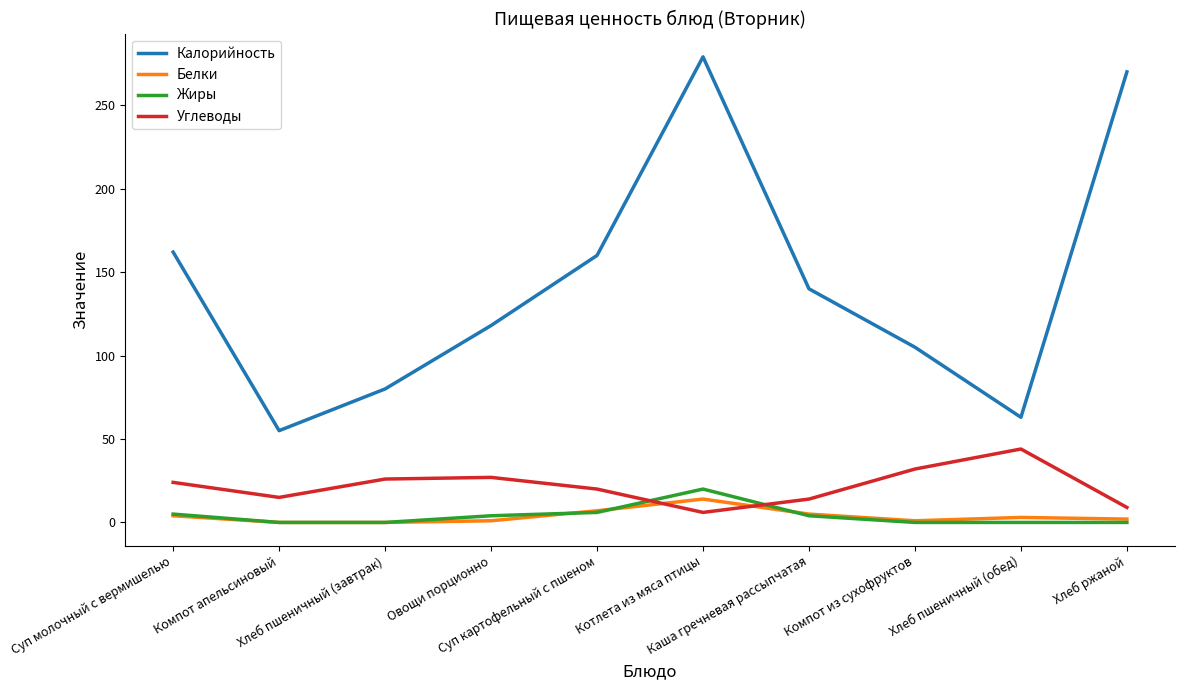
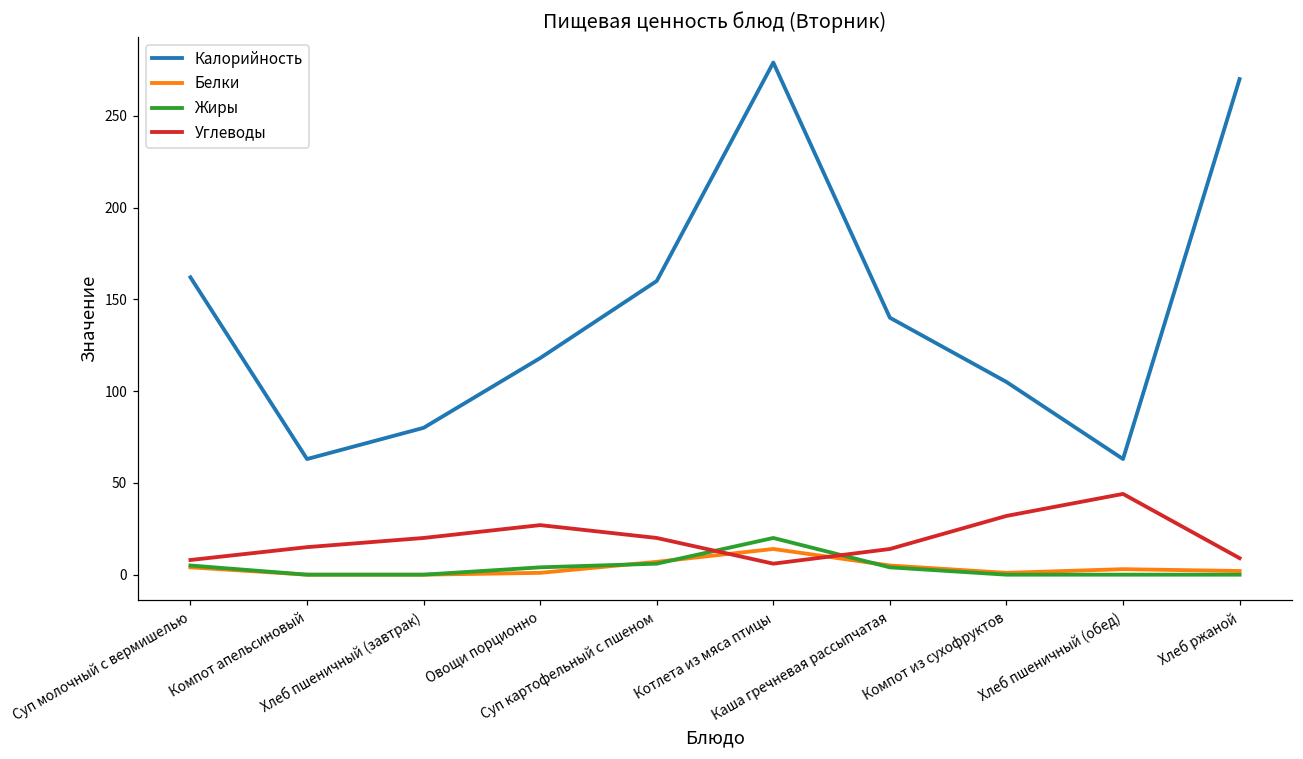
Углеводы, Суп молочный с вермишелью: 24 -> 8
Калорийность, Компот апельсиновый: 55 -> 63
Углеводы, Хлеб пшеничный (завтрак): 26 -> 20
